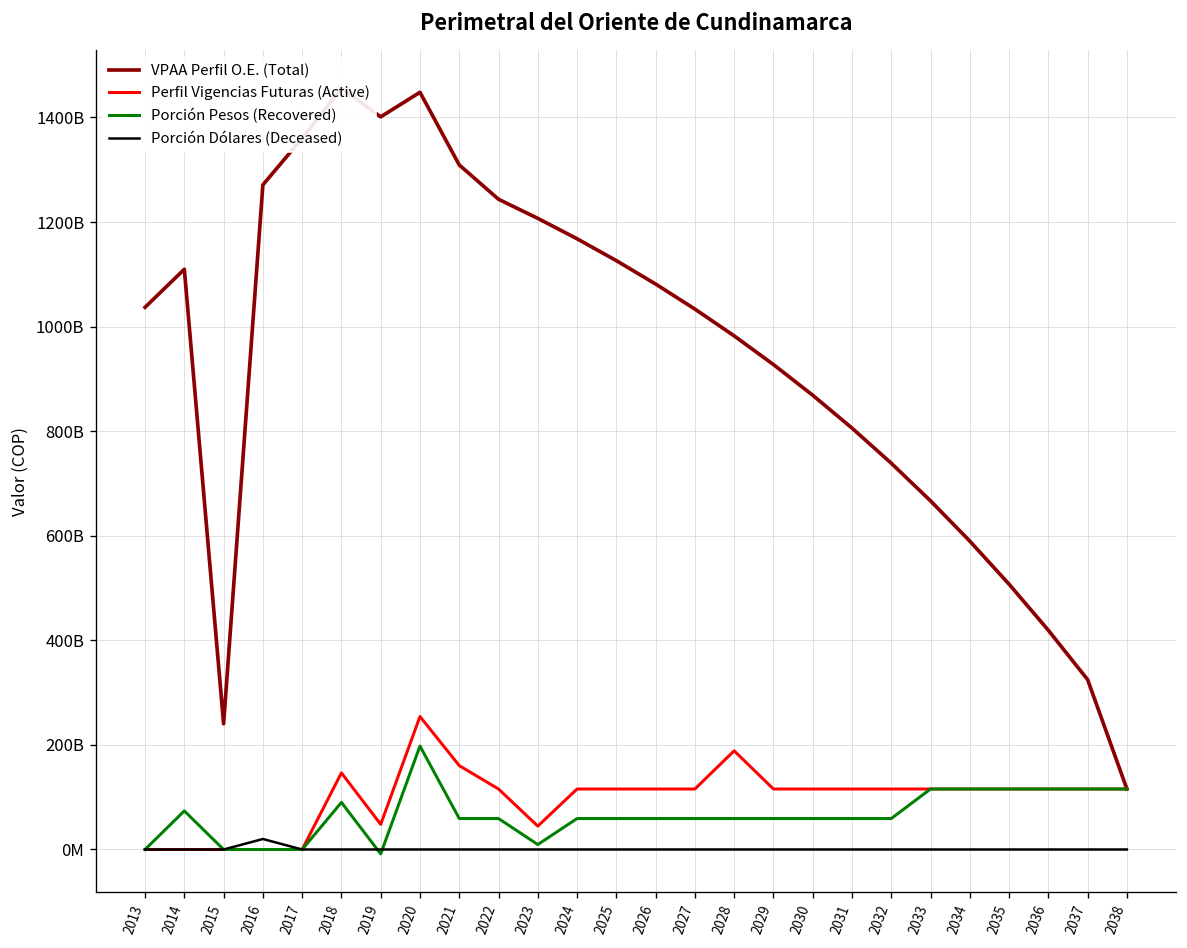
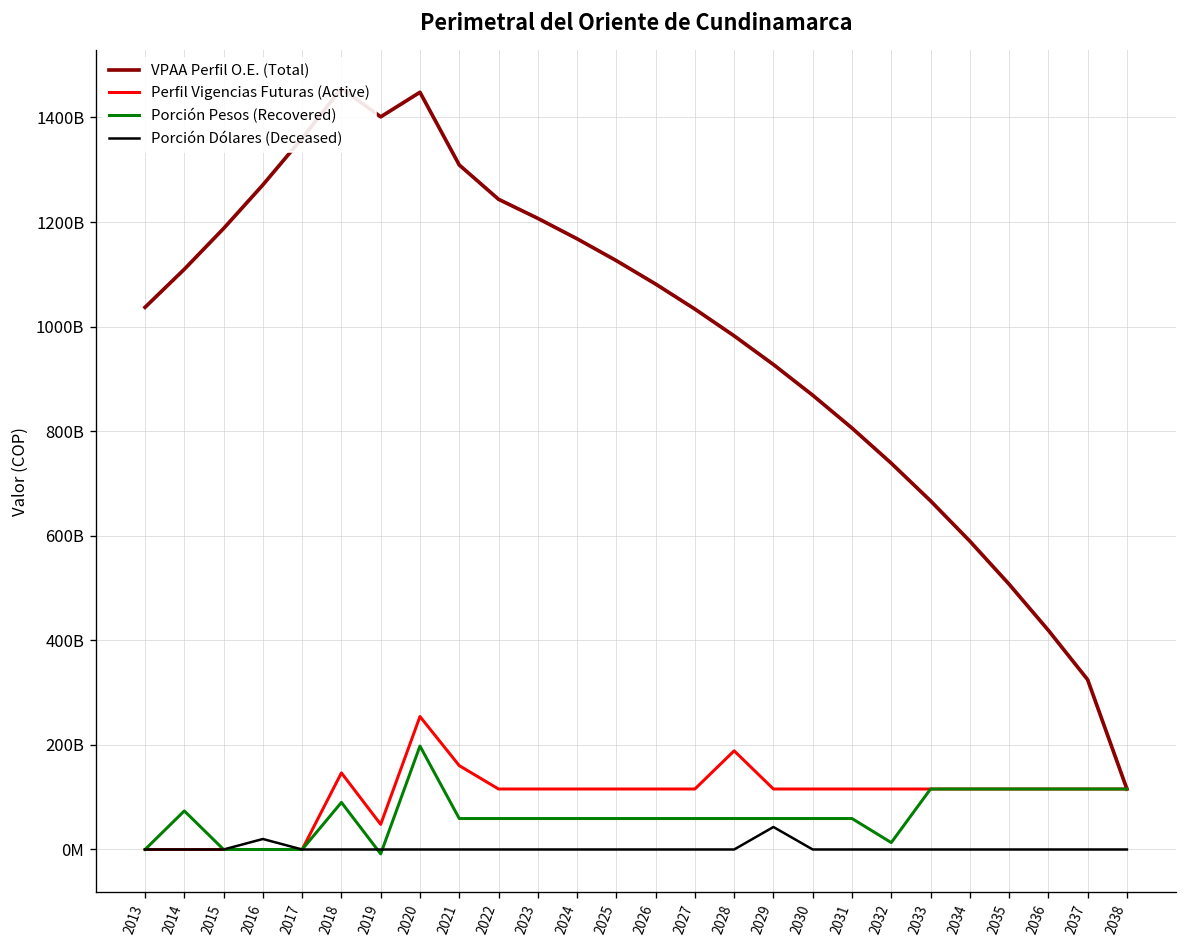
VPAA Perfil O.E. (Total), 2015: 240000000000 -> 1190000000000
Perfil Vigencias Futuras (Active), 2023: 40000000000 -> 120000000000
Porción Pesos (Recovered), 2023: 10000000000 -> 60000000000
Porción Dólares (Deceased), 2029: 0 -> 40000000000
Porción Pesos (Recovered), 2032: 60000000000 -> 10000000000
